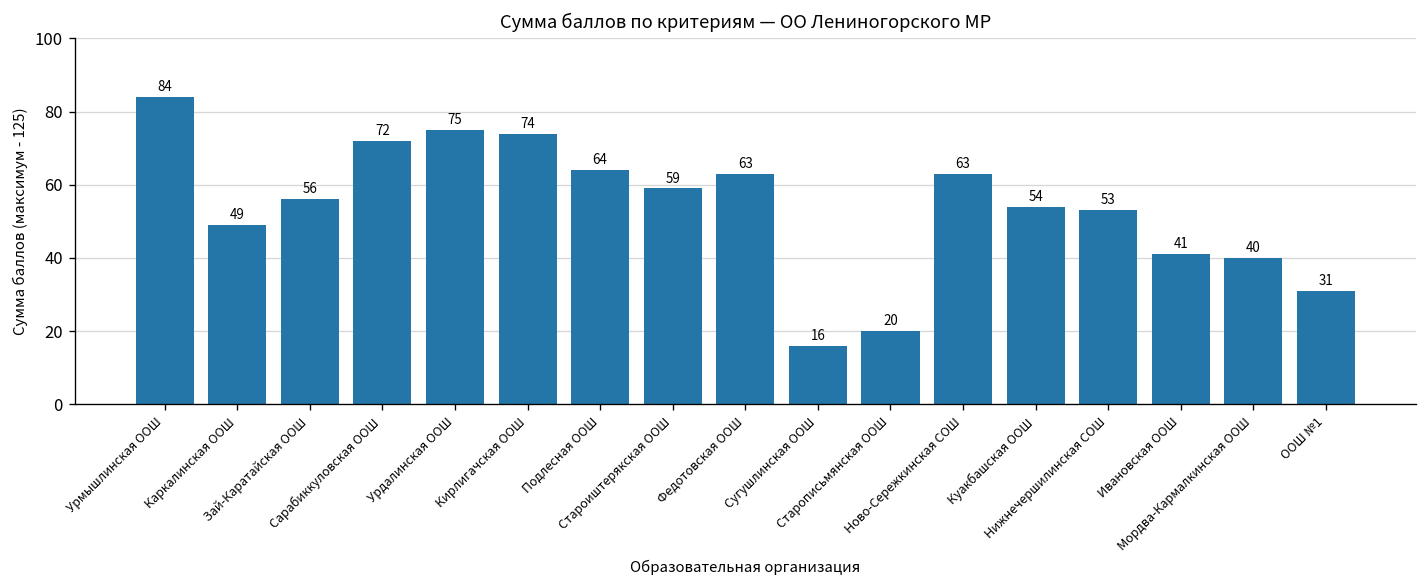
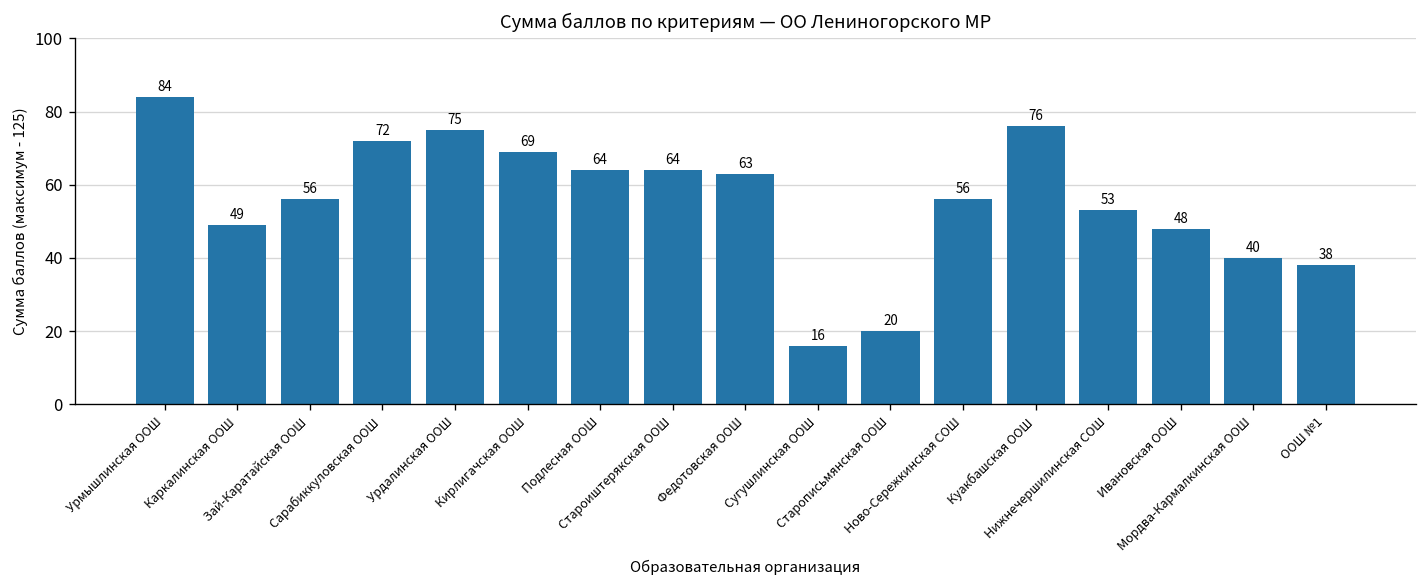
Кирлигачская ООШ: 74 -> 69
Староиштерякская ООШ: 59 -> 64
Ново-Сережкинская СОШ: 63 -> 56
Куакбашская ООШ: 54 -> 76
Ивановская ООШ: 41 -> 48
ООШ №1: 31 -> 38
